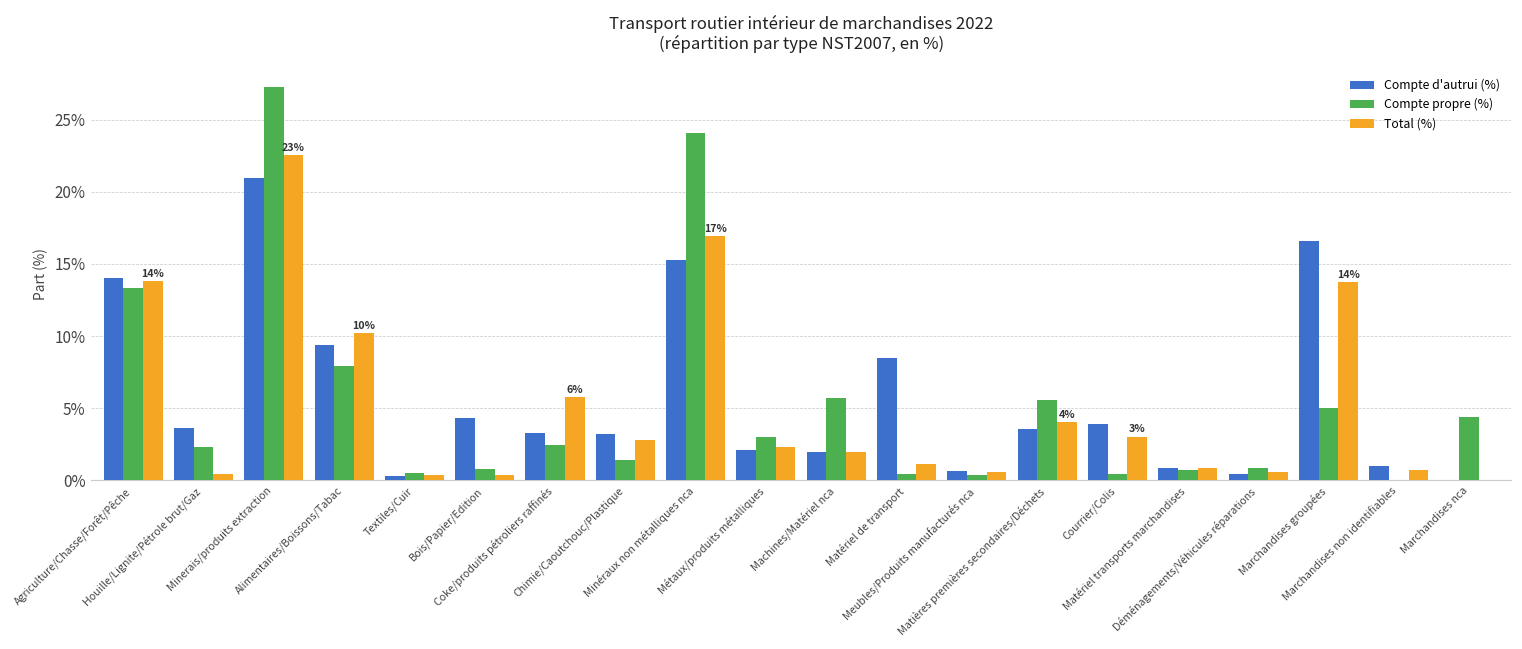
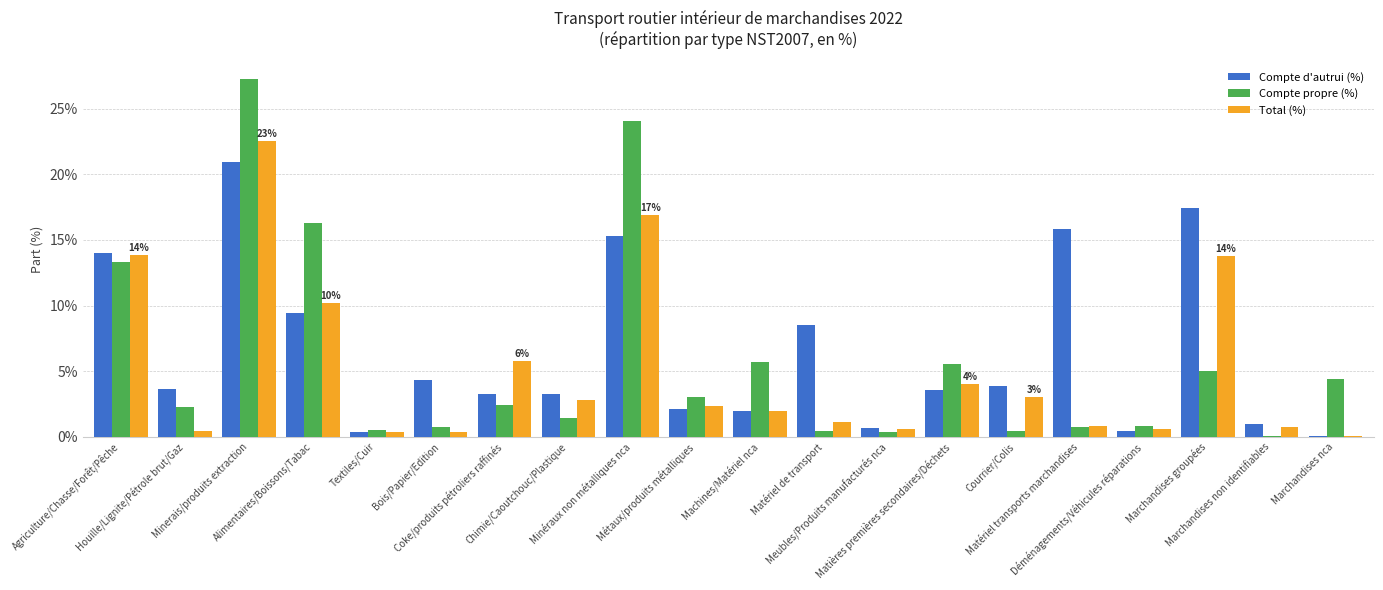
Compte propre (%), Alimentaires/Boissons/Tabac: 7.9% -> 16.3%
Compte d'autrui (%), Matériel transports marchandises: 0.9% -> 15.9%
Compte d'autrui (%), Marchandises groupées: 16.6% -> 17.4%
